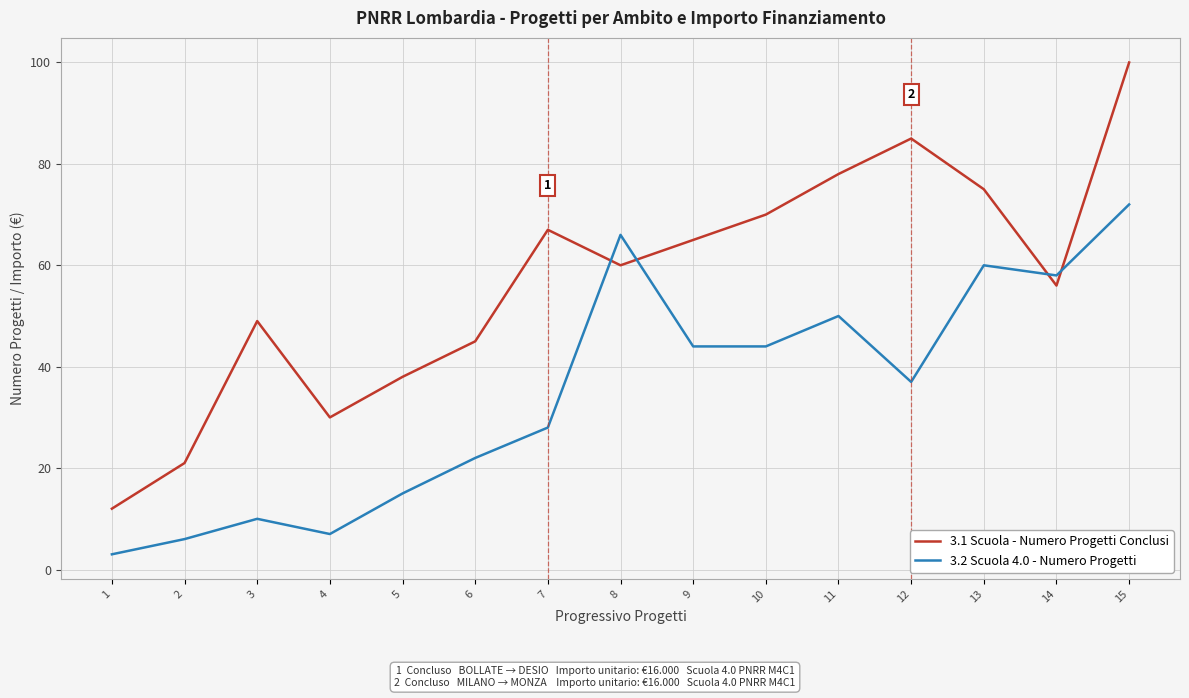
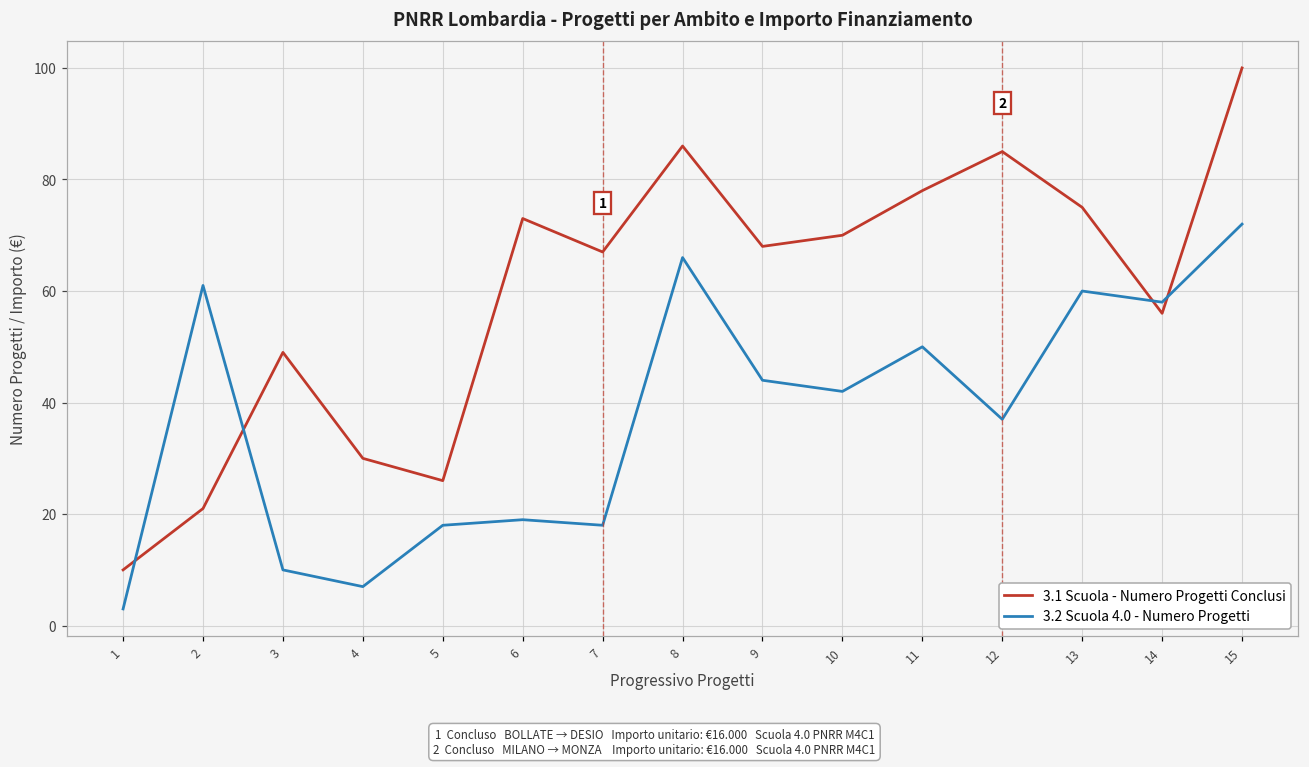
3.1 Scuola - Numero Progetti Conclusi, 1: 12 -> 10
3.2 Scuola 4.0 - Numero Progetti, 2: 6 -> 61
3.1 Scuola - Numero Progetti Conclusi, 5: 38 -> 26
3.2 Scuola 4.0 - Numero Progetti, 5: 15 -> 18
3.1 Scuola - Numero Progetti Conclusi, 6: 45 -> 73
3.2 Scuola 4.0 - Numero Progetti, 6: 22 -> 19
3.2 Scuola 4.0 - Numero Progetti, 7: 28 -> 18
3.1 Scuola - Numero Progetti Conclusi, 8: 60 -> 86
3.1 Scuola - Numero Progetti Conclusi, 9: 65 -> 68
3.2 Scuola 4.0 - Numero Progetti, 10: 44 -> 42
